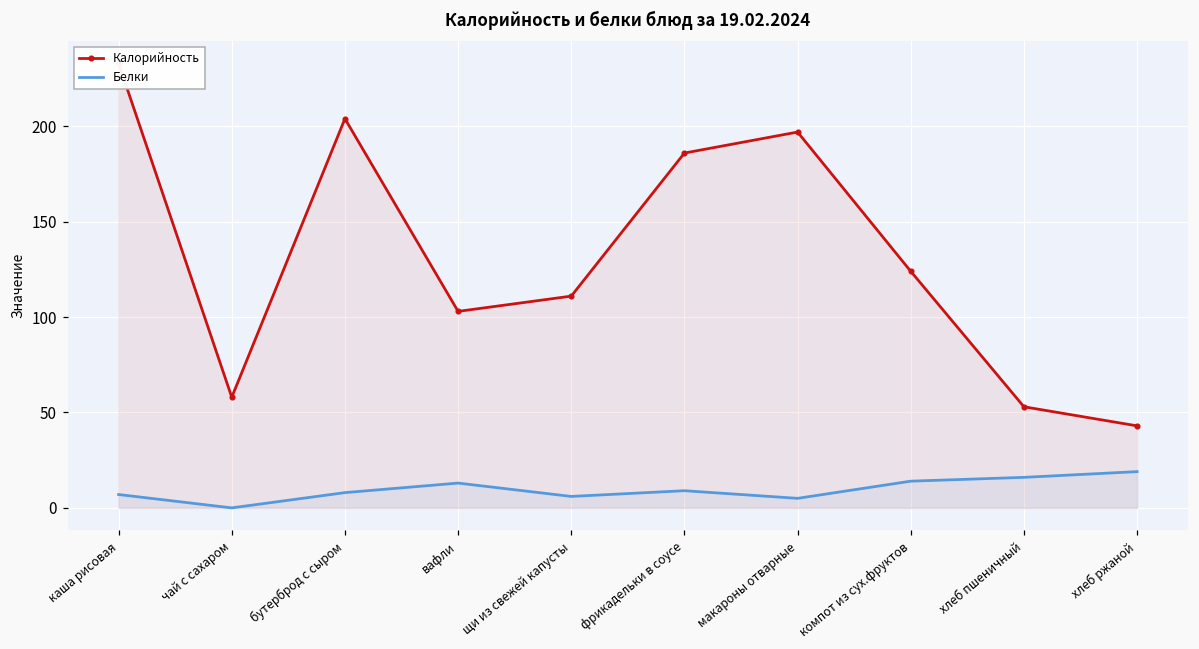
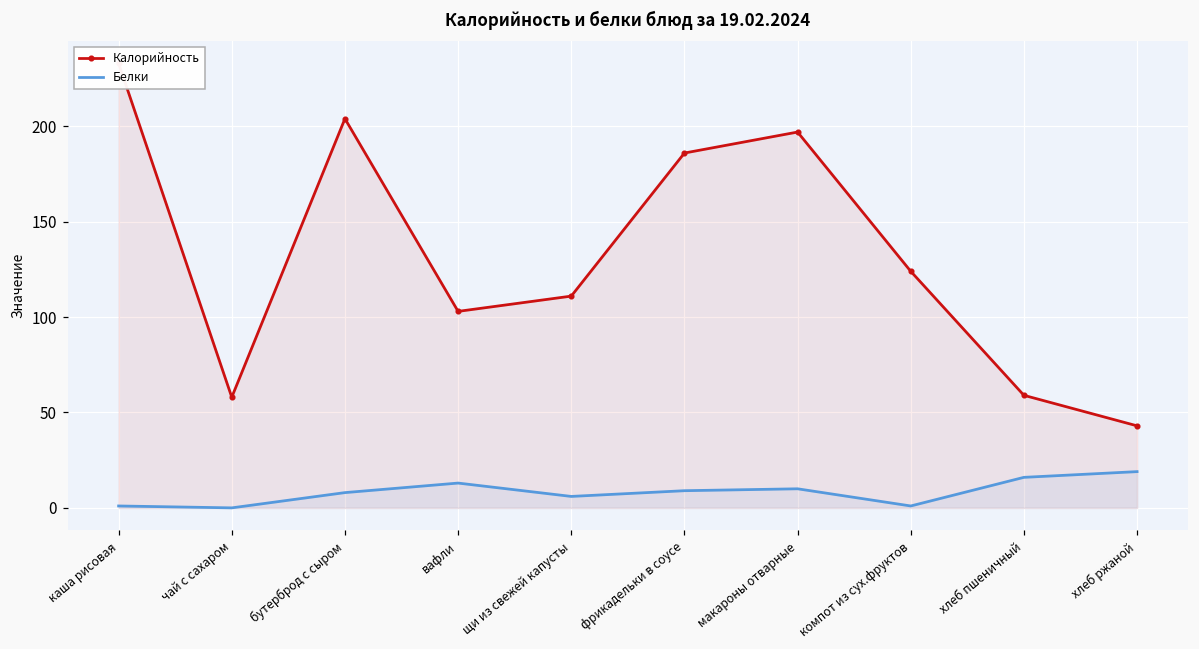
Белки, каша рисовая: 7 -> 1
Белки, макароны отварные: 5 -> 10
Белки, компот из сух.фруктов: 14 -> 1
Калорийность, хлеб пшеничный: 53 -> 59
